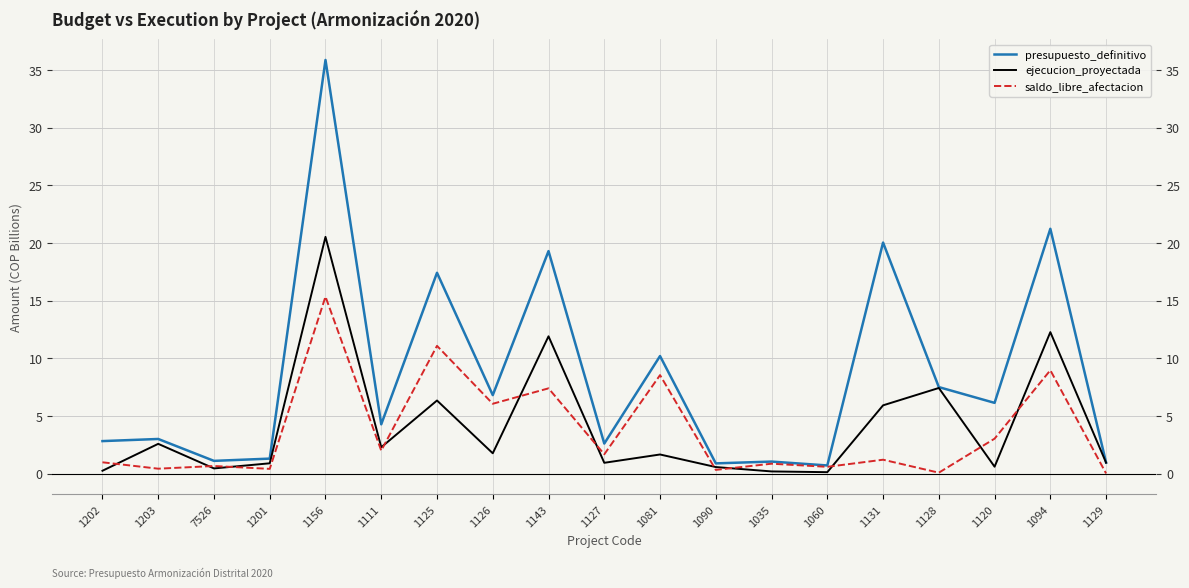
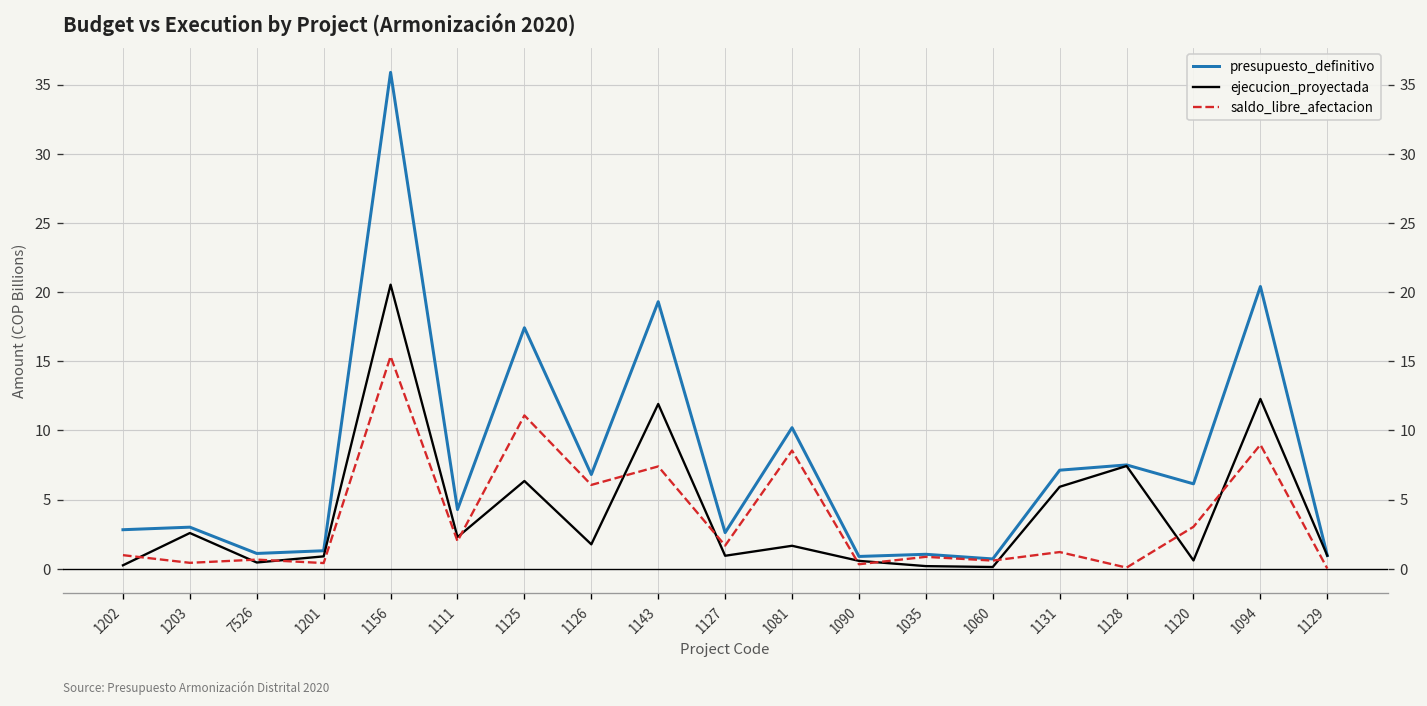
presupuesto_definitivo, 1131: 20.0 -> 7.1
presupuesto_definitivo, 1094: 21.2 -> 20.4
